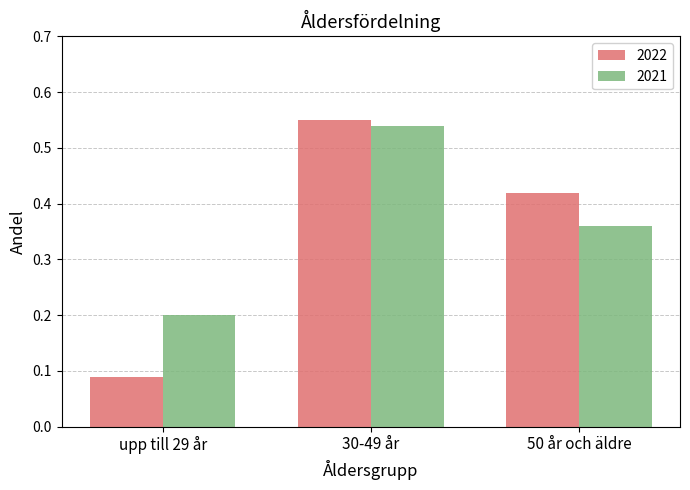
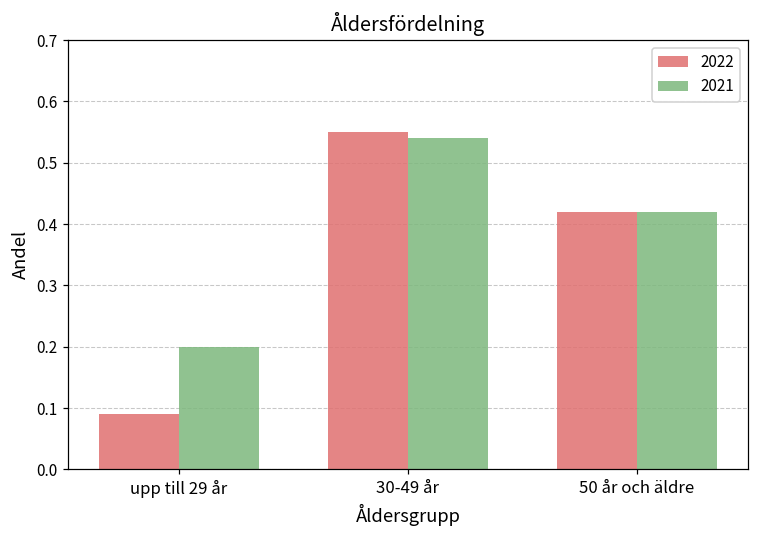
2021, 50 år och äldre: 0.36 -> 0.42
